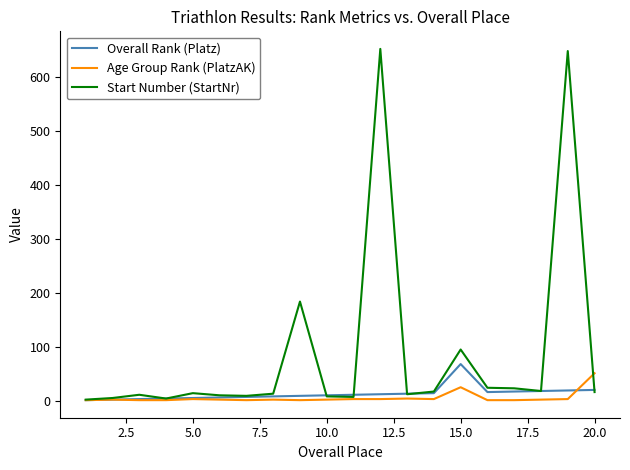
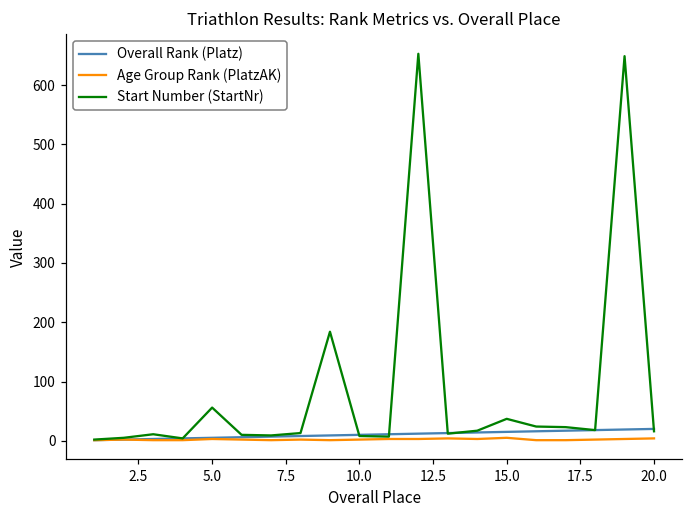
Start Number (StartNr), 5.0: 10 -> 60
Overall Rank (Platz), 15.0: 70 -> 20
Age Group Rank (PlatzAK), 15.0: 30 -> 10
Start Number (StartNr), 15.0: 100 -> 40
Age Group Rank (PlatzAK), 20.0: 50 -> 0
